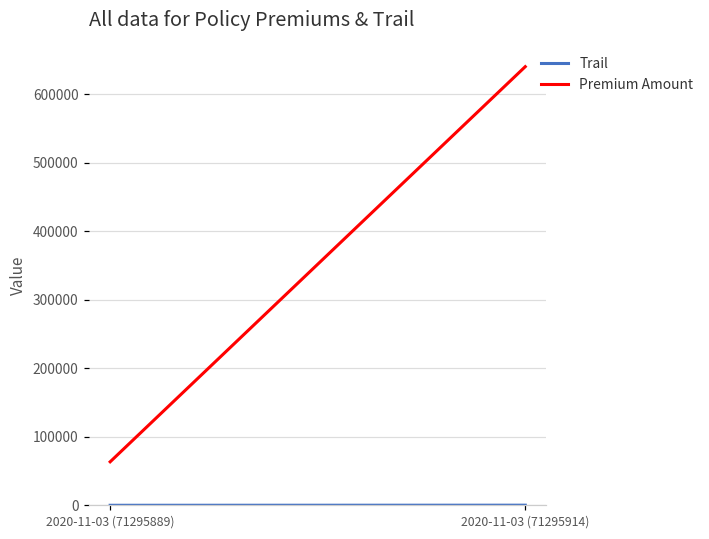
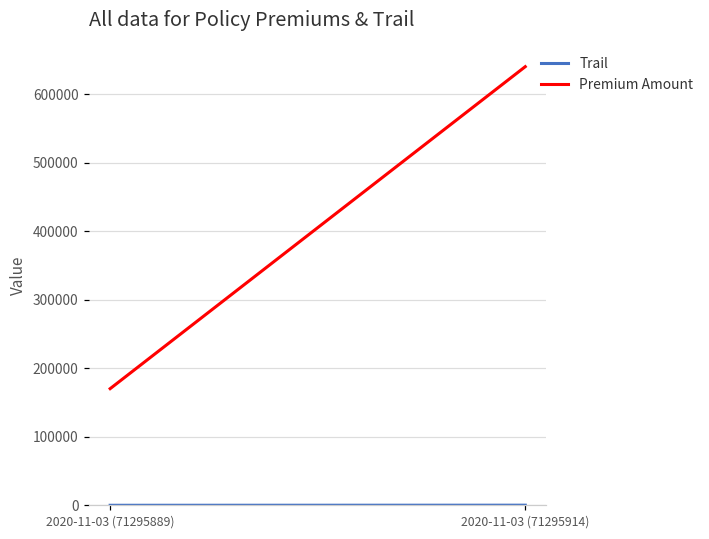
Premium Amount, 2020-11-03 (71295889): 60000 -> 170000
